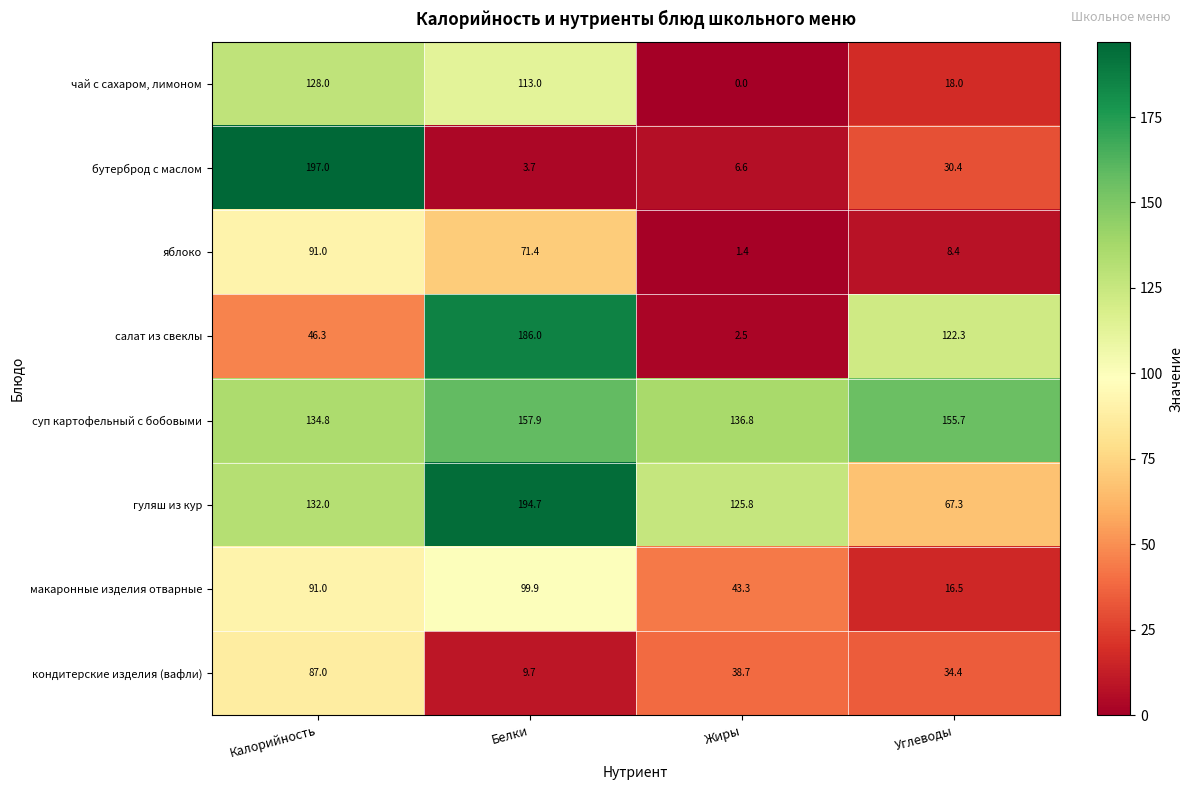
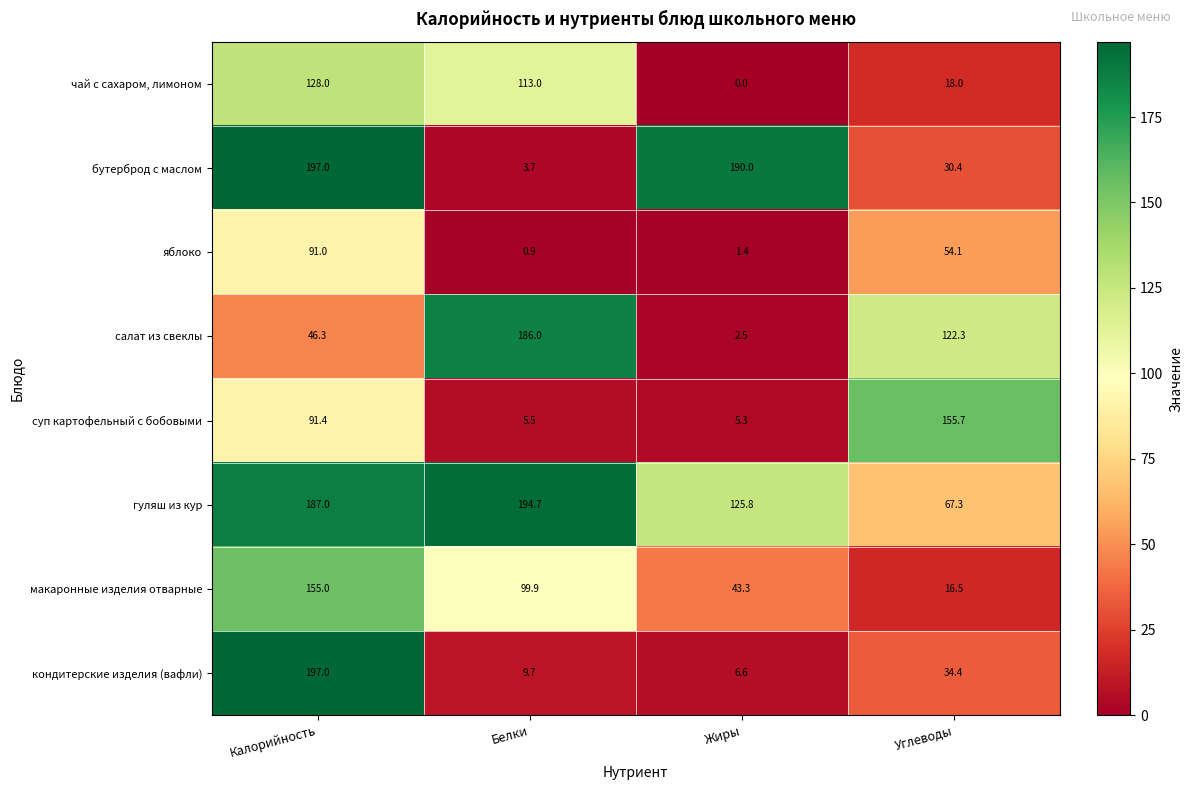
бутерброд с маслом, Жиры: 6.6 -> 190.0
яблоко, Белки: 71.4 -> 0.9
яблоко, Углеводы: 8.4 -> 54.1
суп картофельный с бобовыми, Калорийность: 134.8 -> 91.4
суп картофельный с бобовыми, Белки: 157.9 -> 5.5
суп картофельный с бобовыми, Жиры: 136.8 -> 5.3
гуляш из кур, Калорийность: 132.0 -> 187.0
макаронные изделия отварные, Калорийность: 91.0 -> 155.0
кондитерские изделия (вафли), Калорийность: 87.0 -> 197.0
кондитерские изделия (вафли), Жиры: 38.7 -> 6.6
